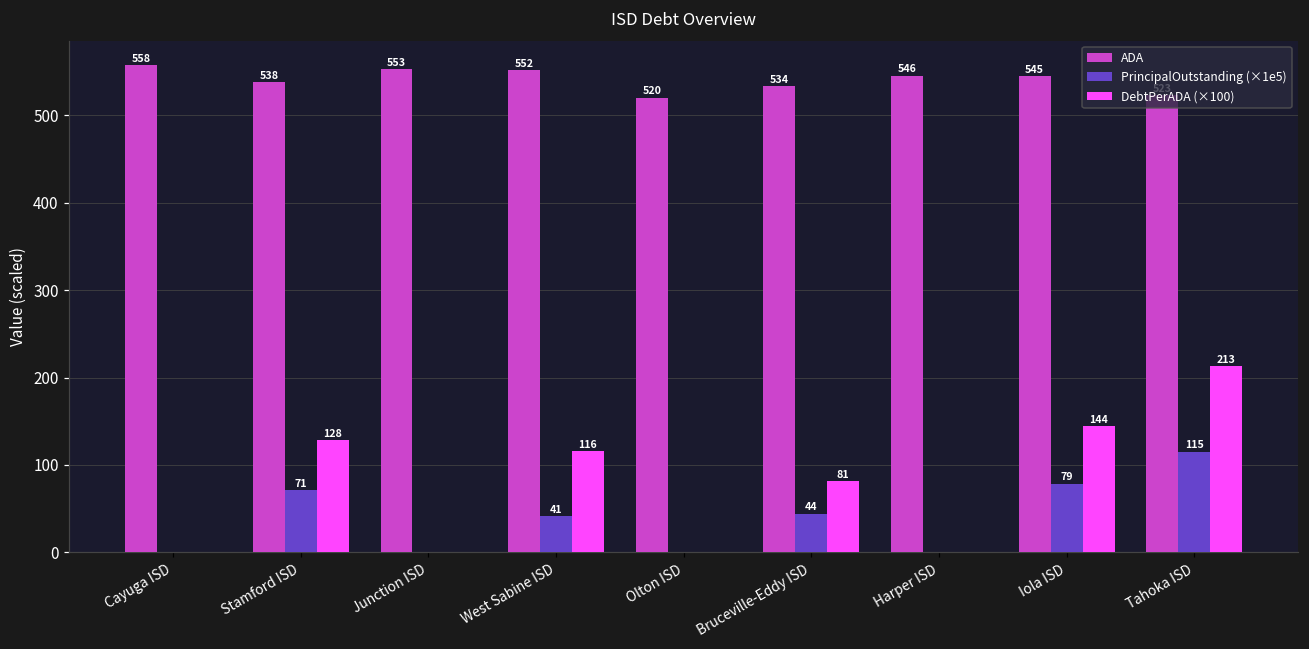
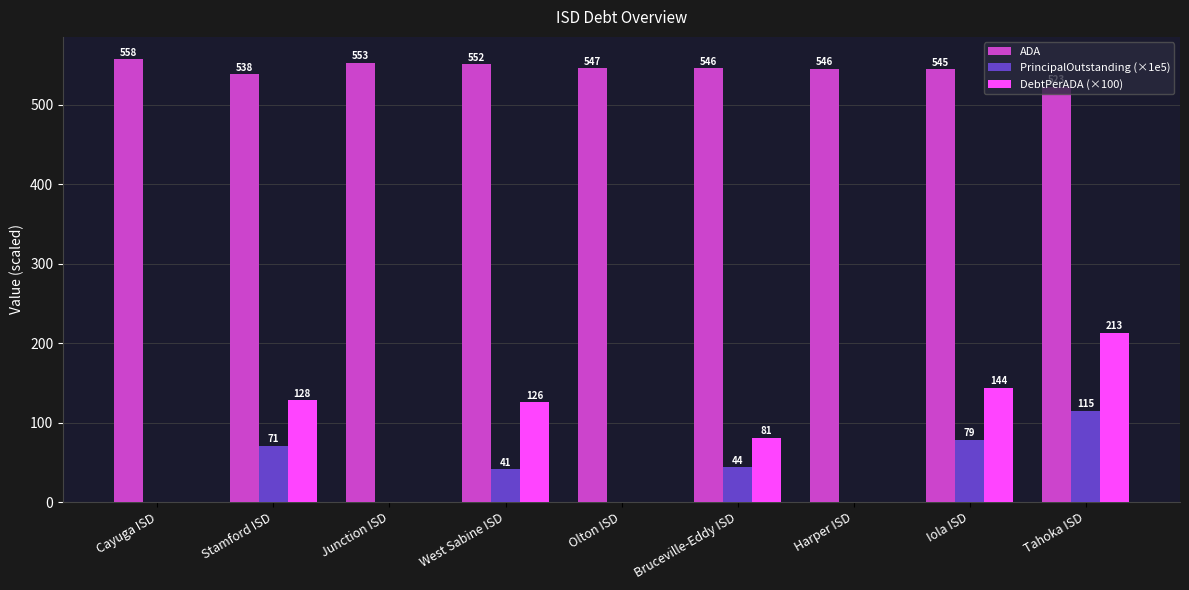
DebtPerADA (×100), West Sabine ISD: 116 -> 126
ADA, Olton ISD: 520 -> 547
ADA, Bruceville-Eddy ISD: 534 -> 546
